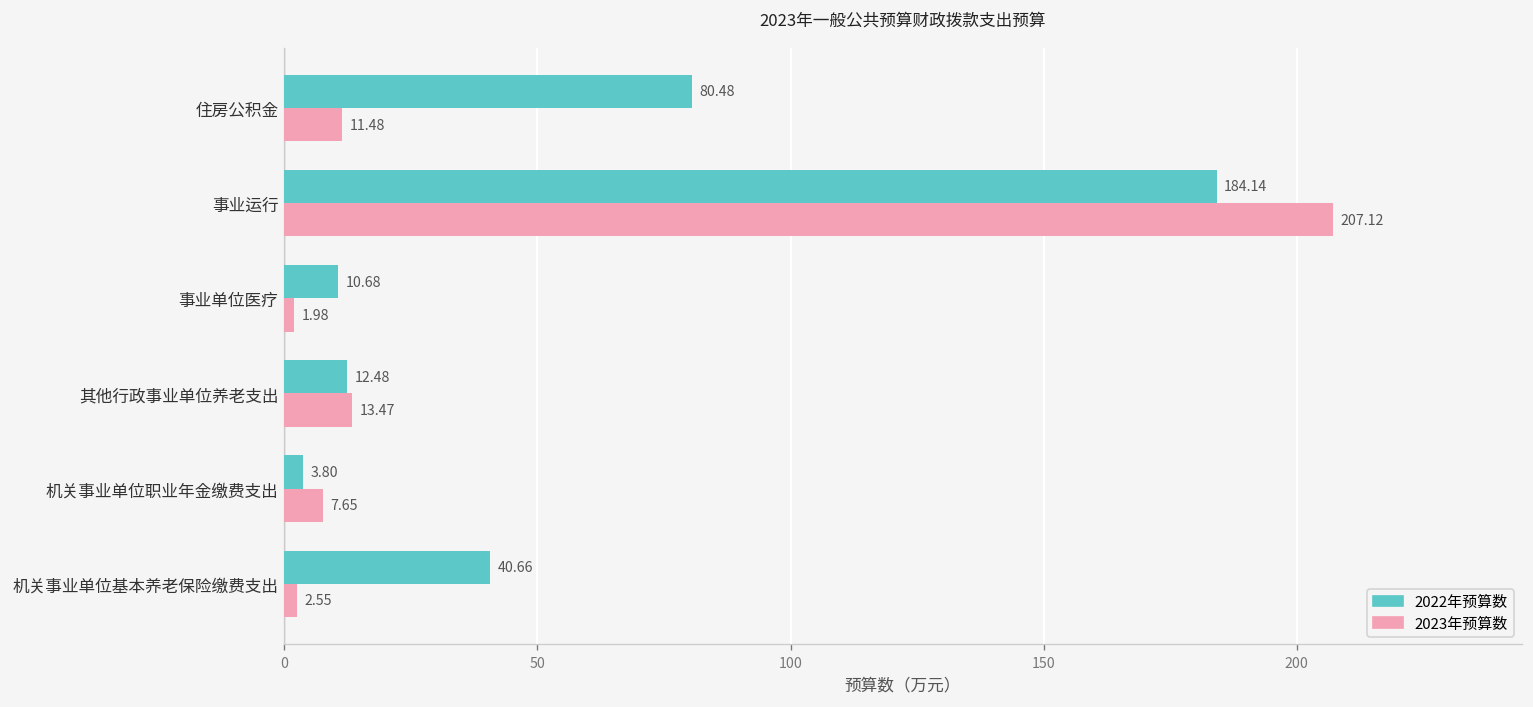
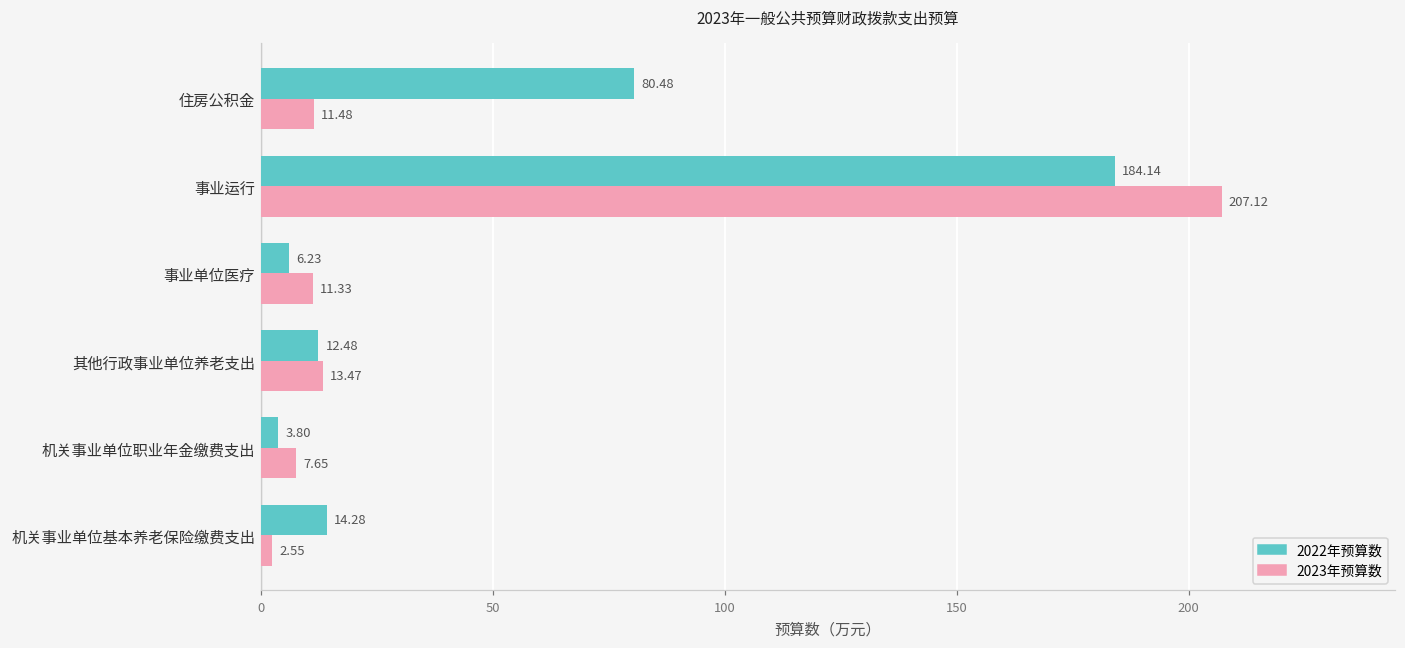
2022年预算数, 事业单位医疗: 10.68 -> 6.23
2023年预算数, 事业单位医疗: 1.98 -> 11.33
2022年预算数, 机关事业单位基本养老保险缴费支出: 40.66 -> 14.28
